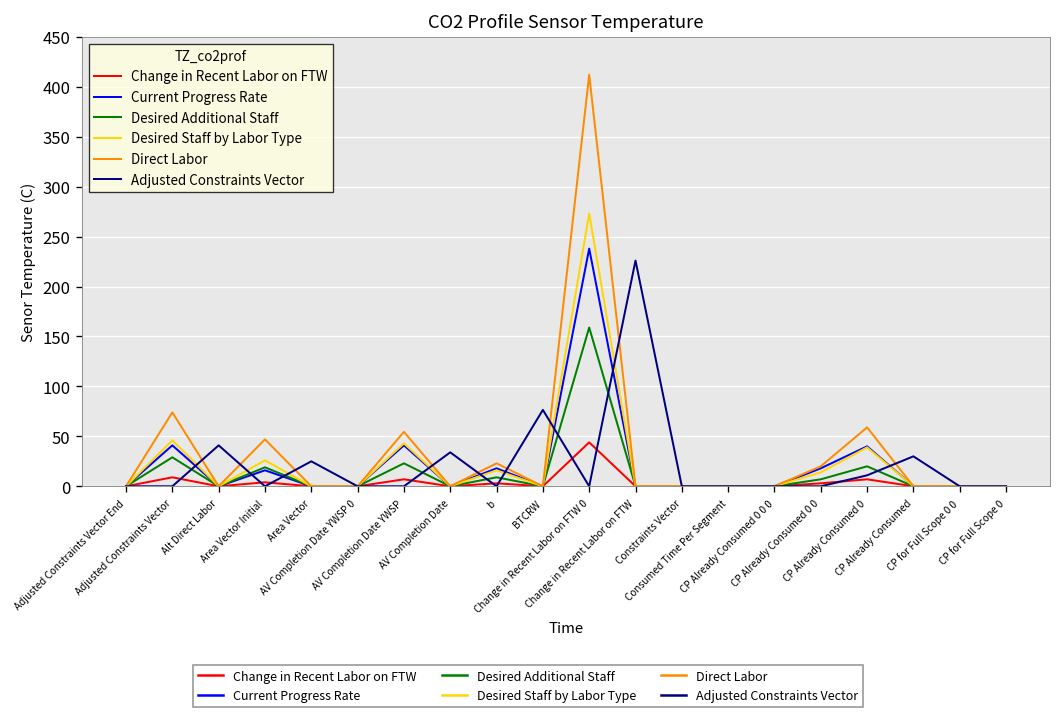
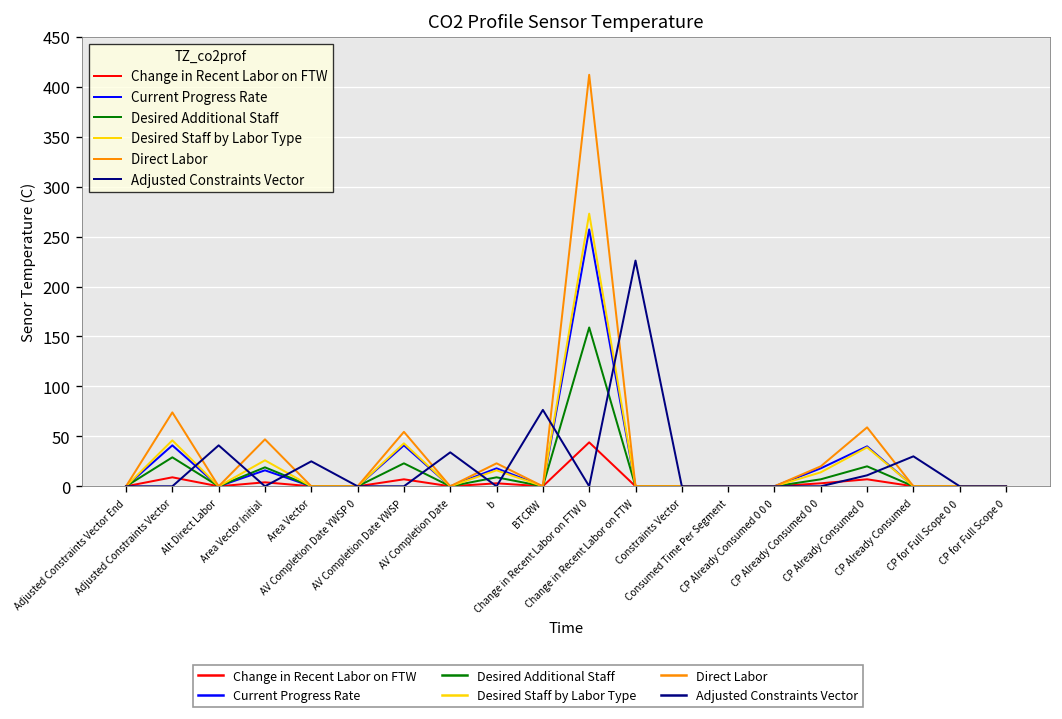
Current Progress Rate, Change in Recent Labor on FTW 0: 240 -> 260
